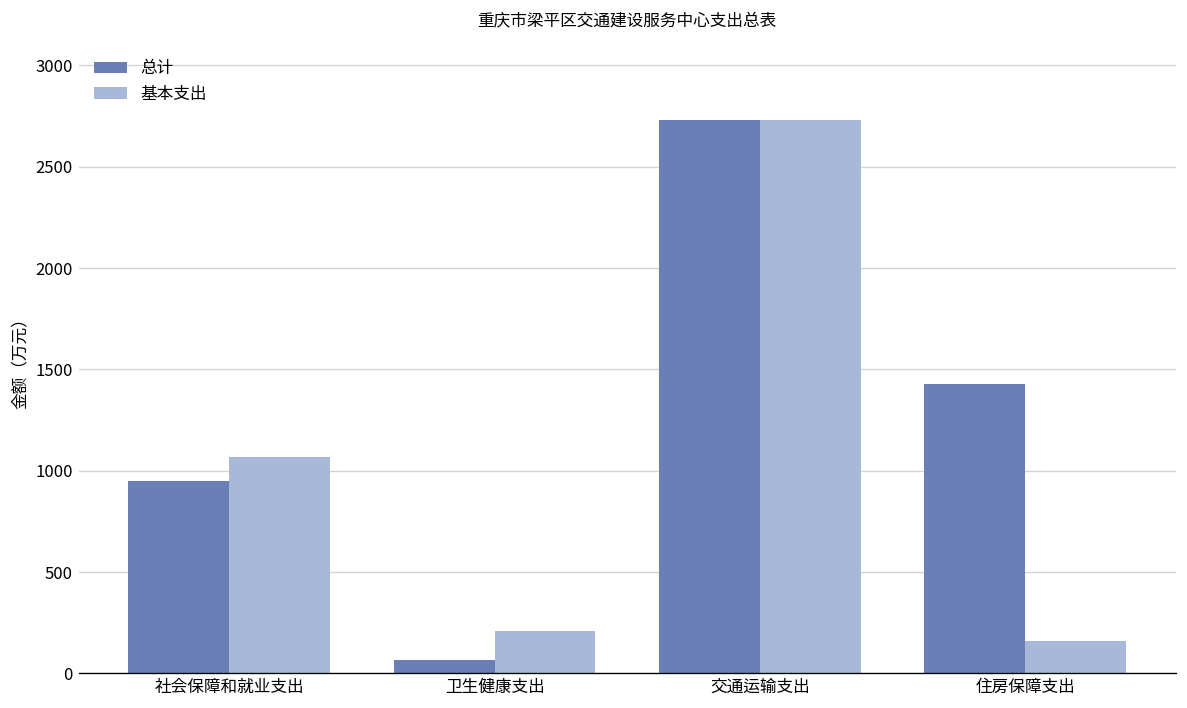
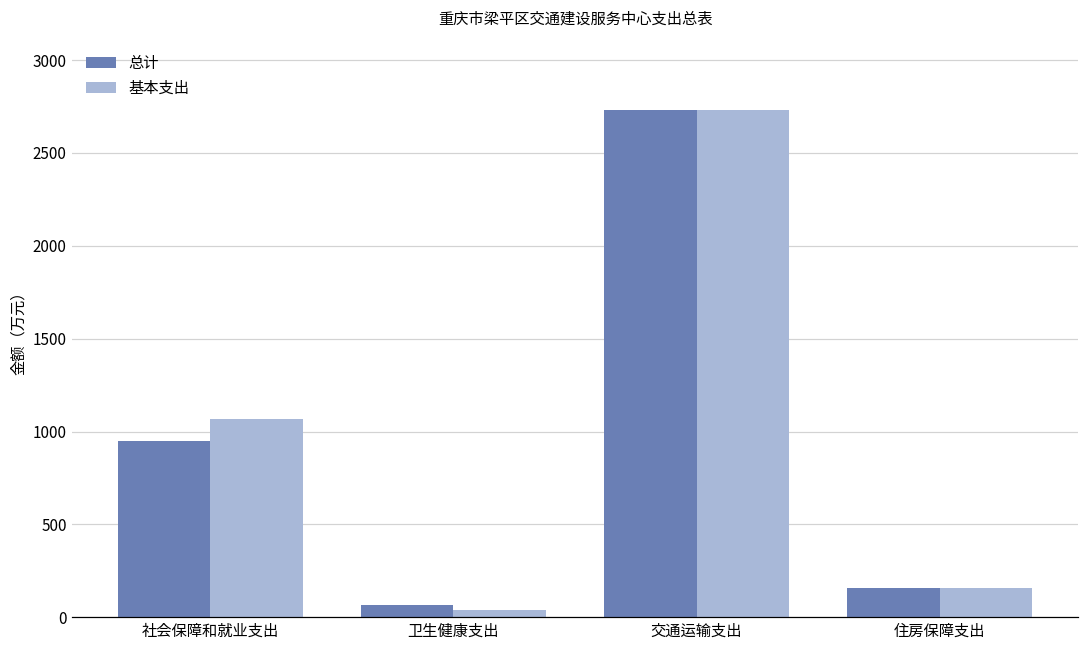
基本支出, 卫生健康支出: 210 -> 40
总计, 住房保障支出: 1430 -> 160
